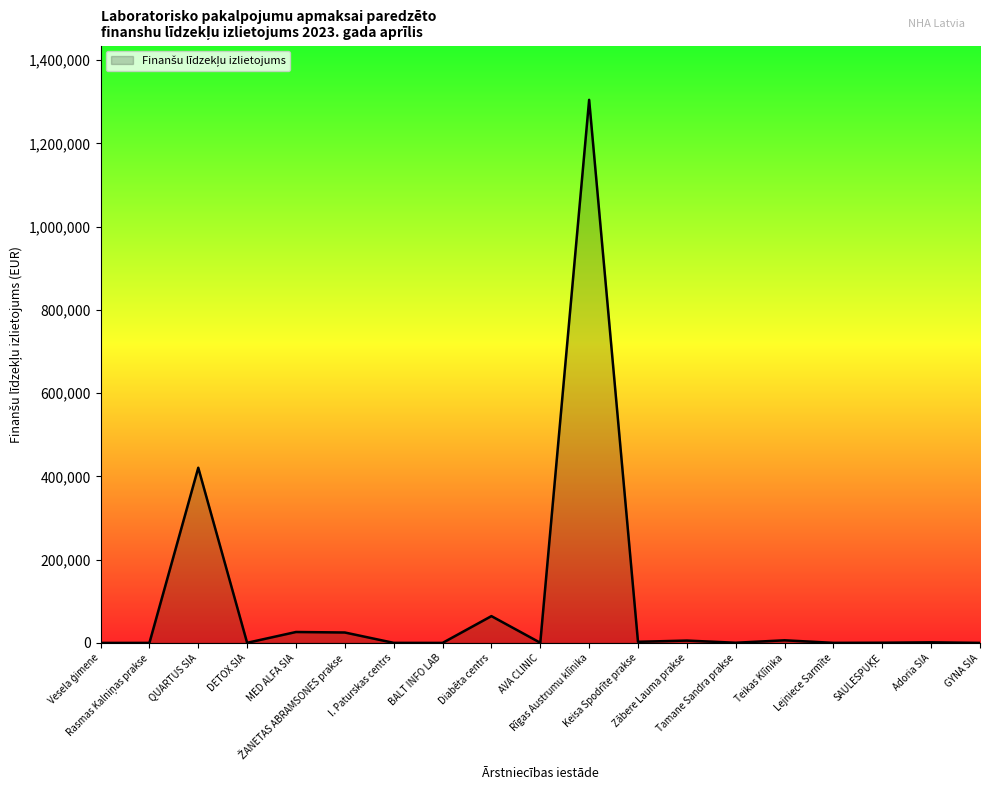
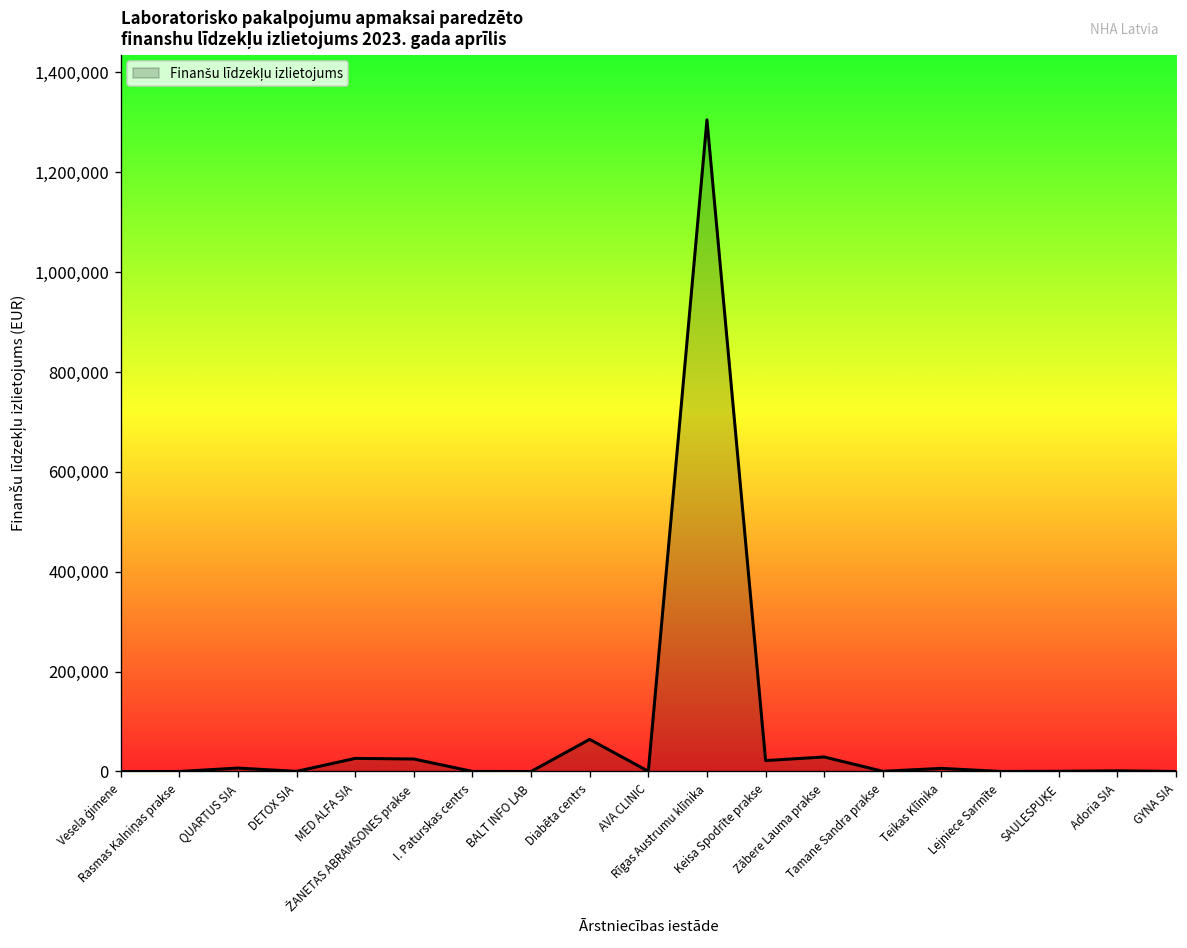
QUARTUS SIA: 420,000 -> 10,000
Keisa Spodrīte prakse: 0 -> 20,000
Zābere Lauma prakse: 10,000 -> 30,000
